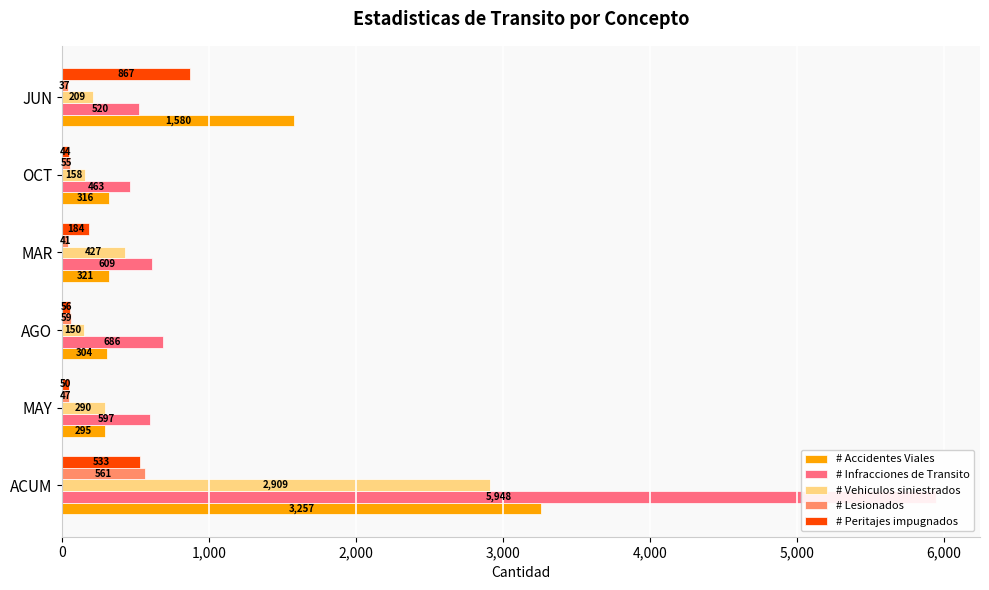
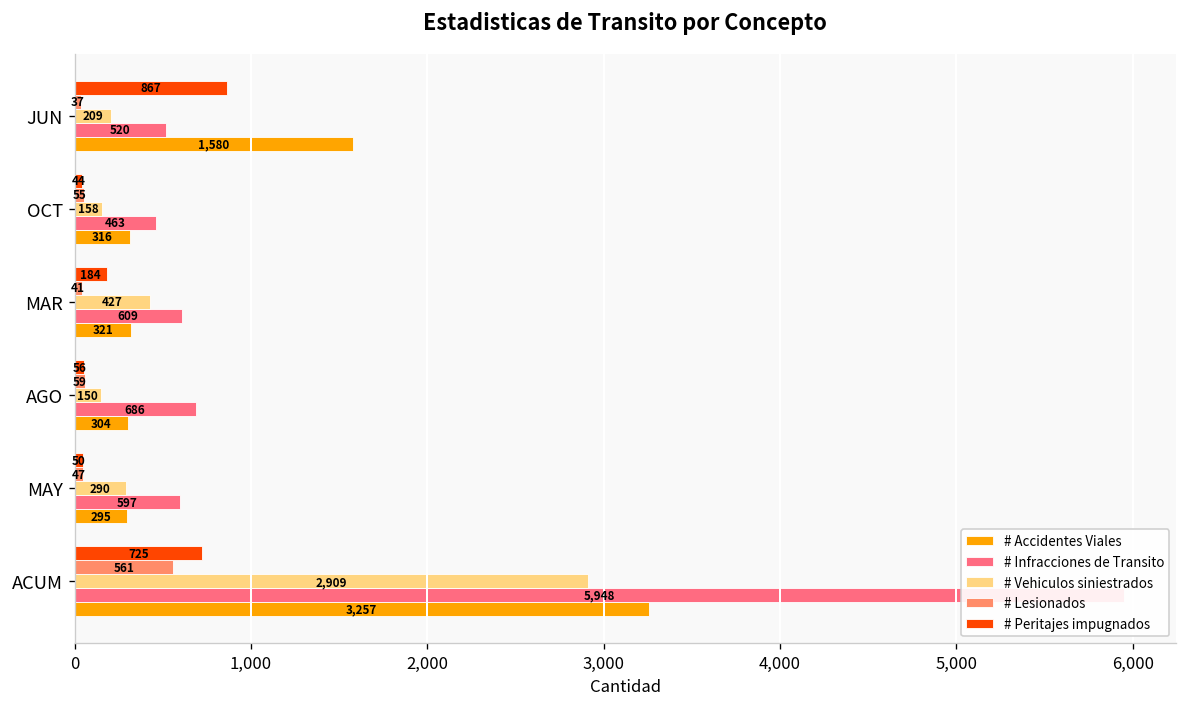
# Peritajes impugnados, ACUM: 533 -> 725
